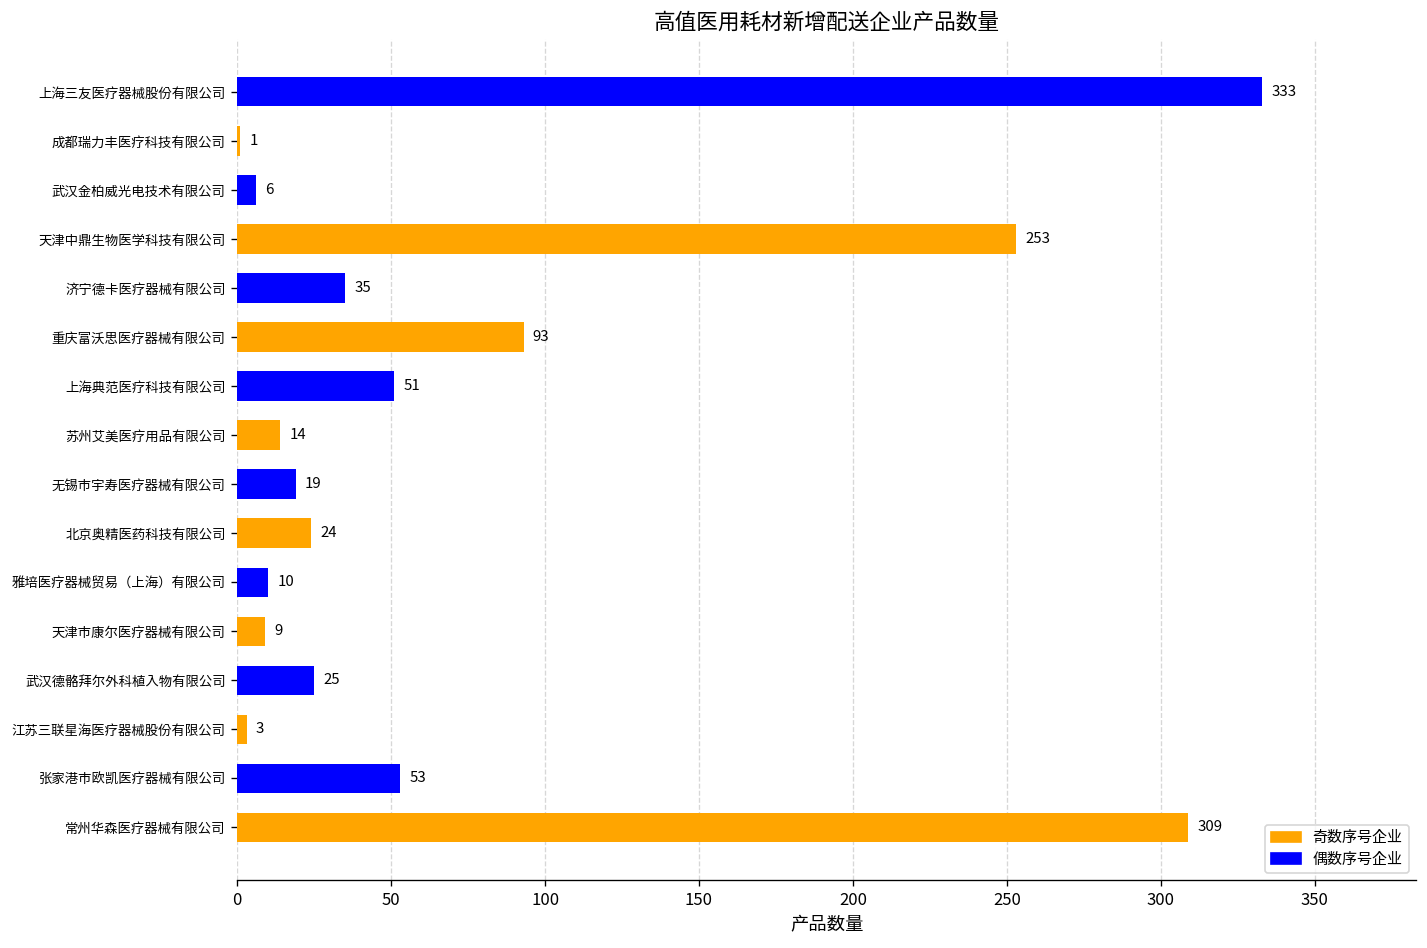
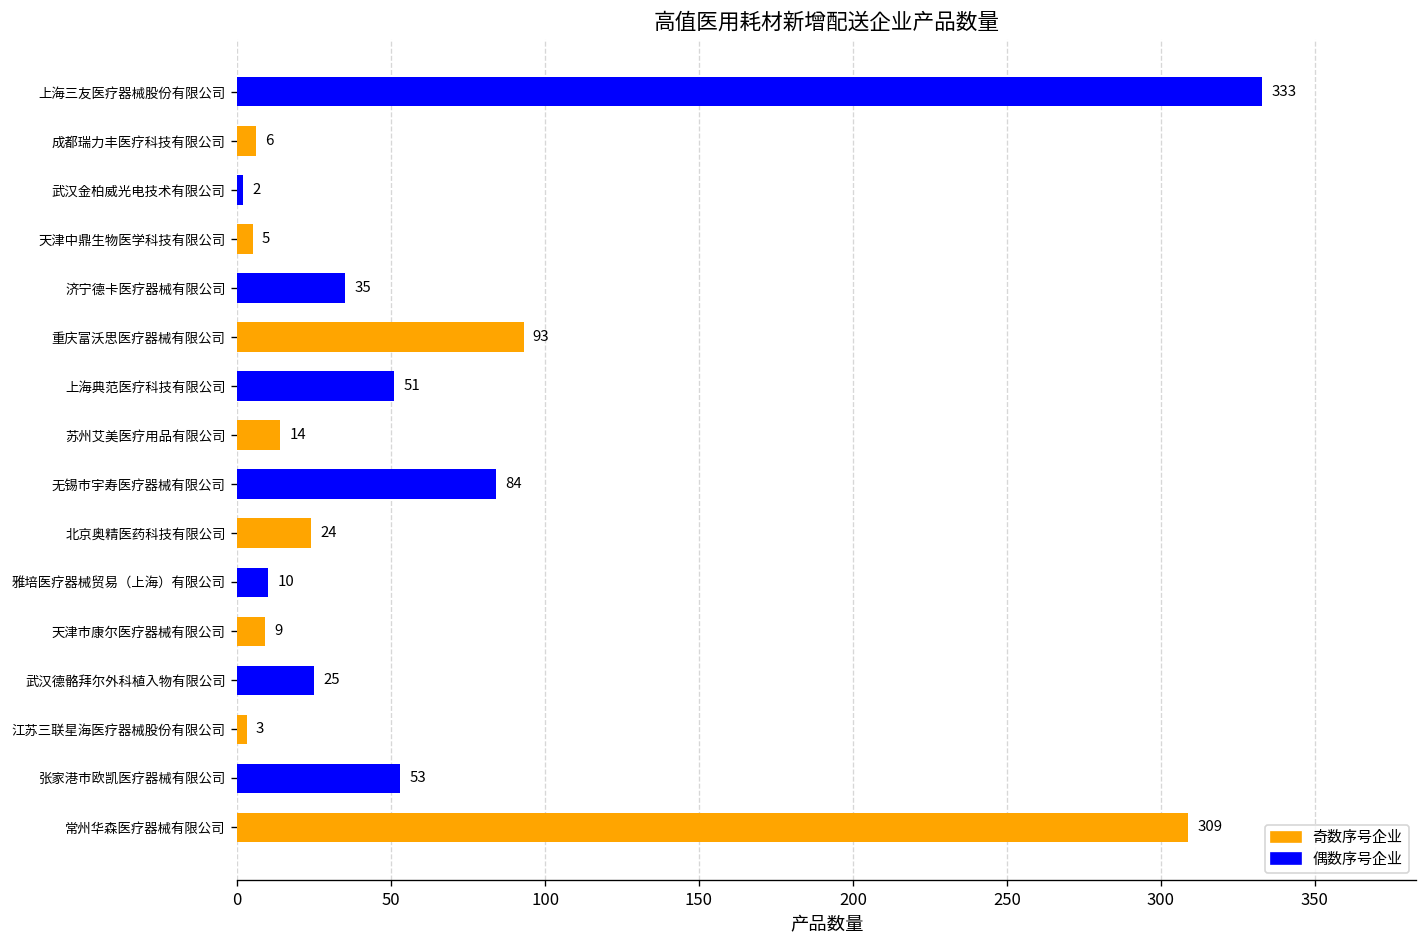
成都瑞力丰医疗科技有限公司: 1 -> 6
武汉金柏威光电技术有限公司: 6 -> 2
天津中鼎生物医学科技有限公司: 253 -> 5
无锡市宇寿医疗器械有限公司: 19 -> 84
